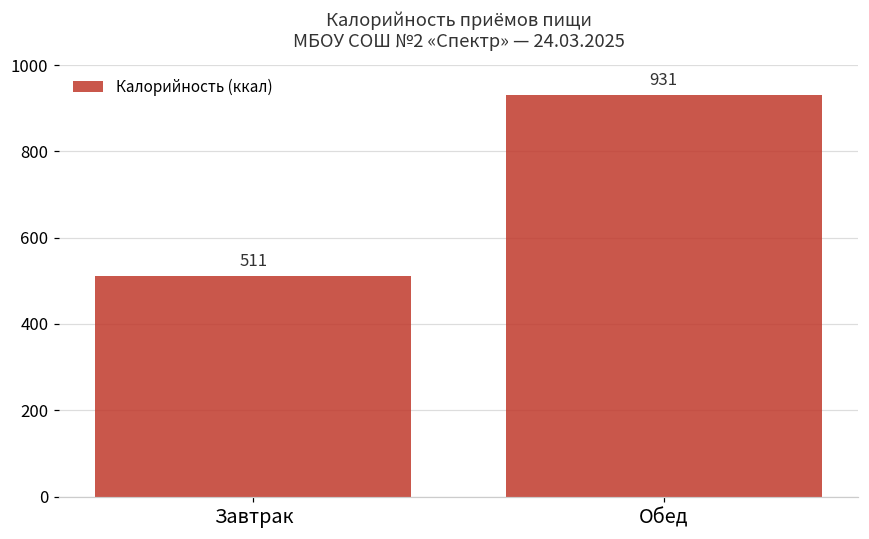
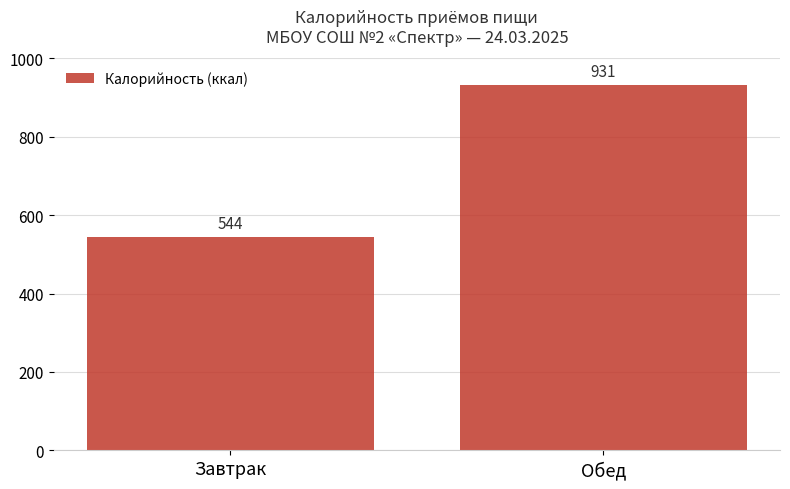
Завтрак: 511 -> 544
